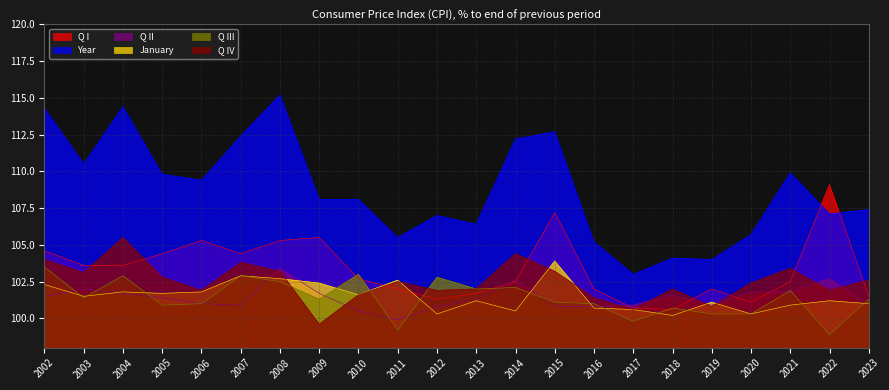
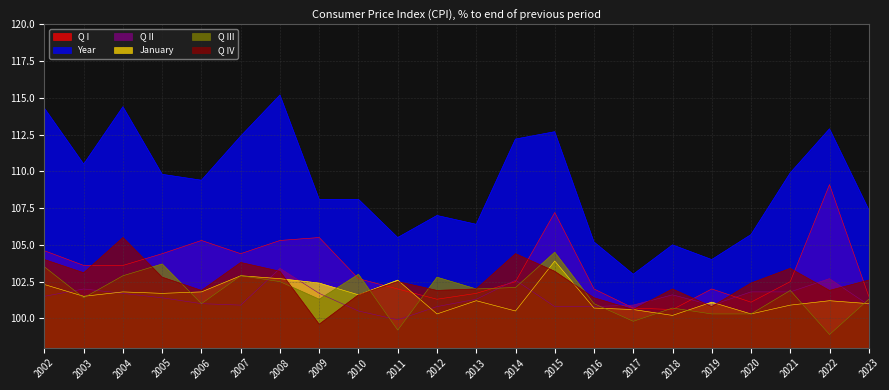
Q III, 2005: 100.9 -> 103.7
Q III, 2015: 101.1 -> 104.5
Year, 2018: 104.1 -> 105.0
Year, 2022: 107.1 -> 112.9
